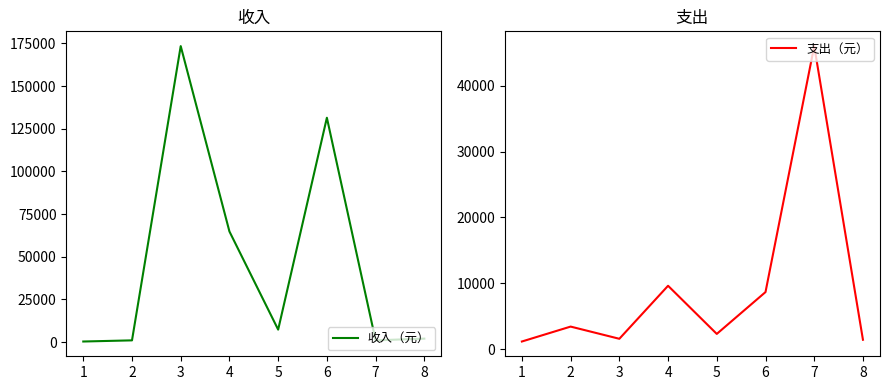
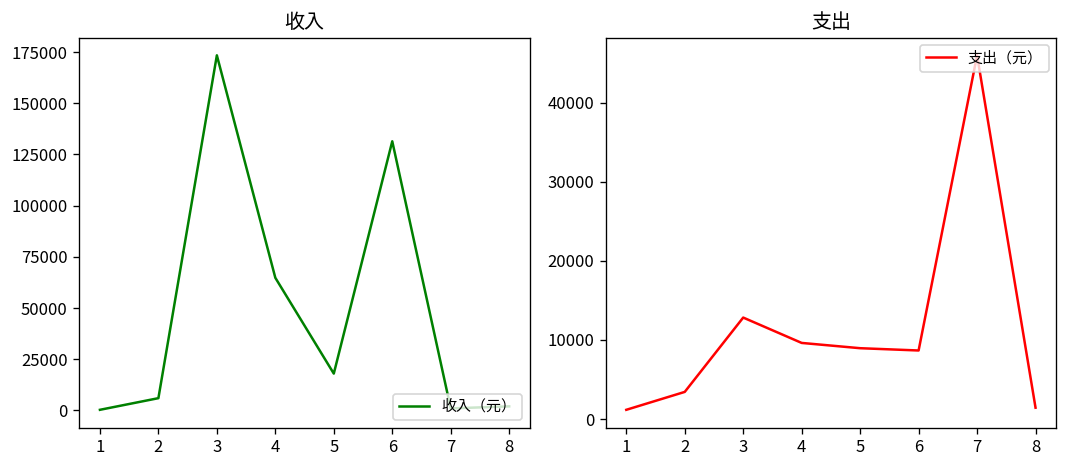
收入, 2: 1000 -> 6000
收入, 5: 7000 -> 18000
支出, 3: 2000 -> 13000
支出, 5: 2000 -> 9000
